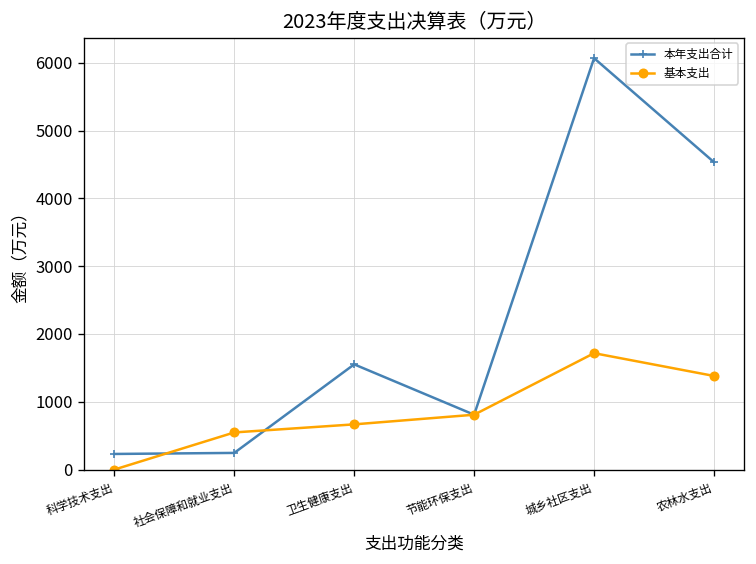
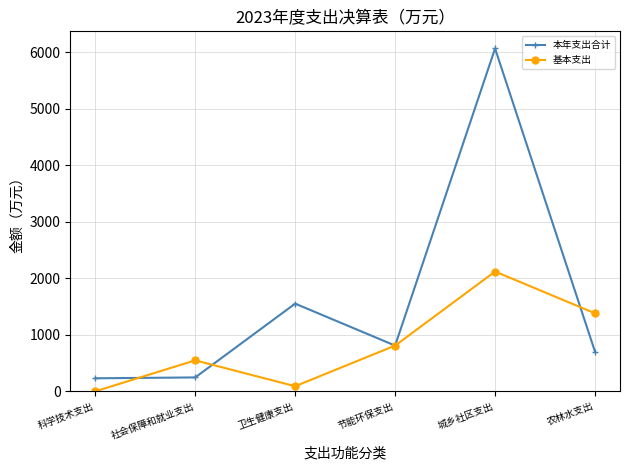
基本支出, 卫生健康支出: 700 -> 100
基本支出, 城乡社区支出: 1700 -> 2100
本年支出合计, 农林水支出: 4500 -> 700
